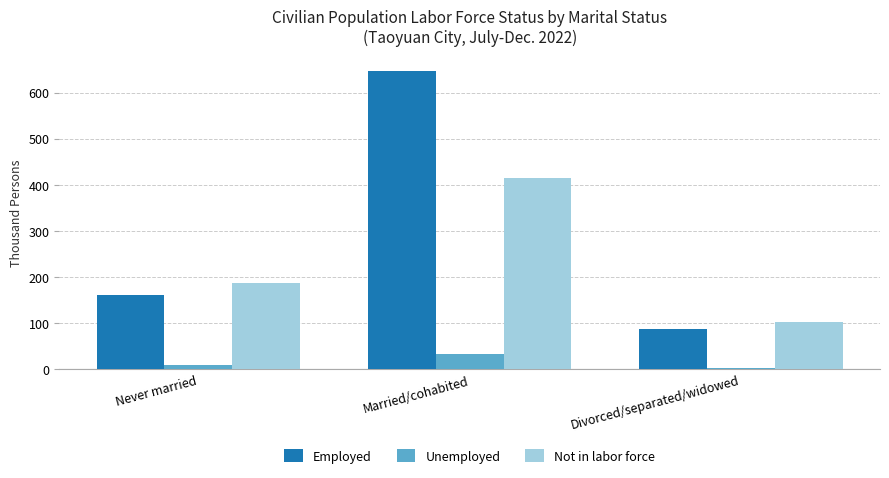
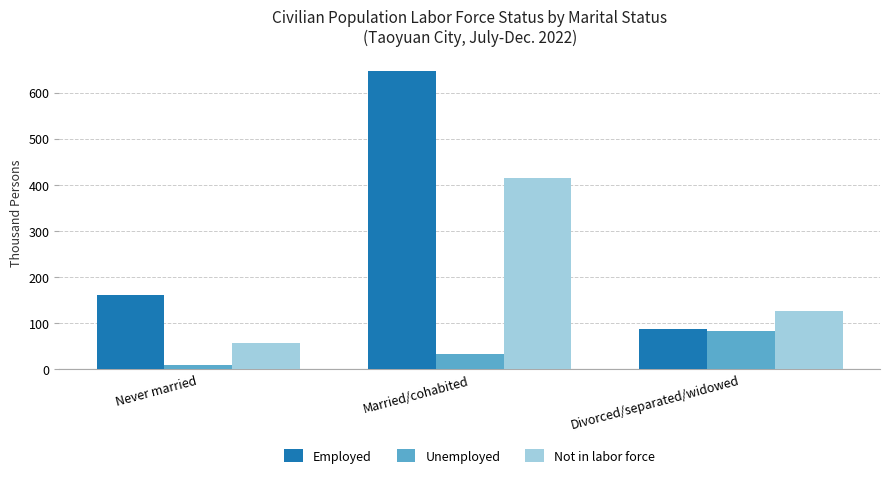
Not in labor force, Never married: 190 -> 60
Unemployed, Divorced/separated/widowed: 0 -> 80
Not in labor force, Divorced/separated/widowed: 100 -> 130
